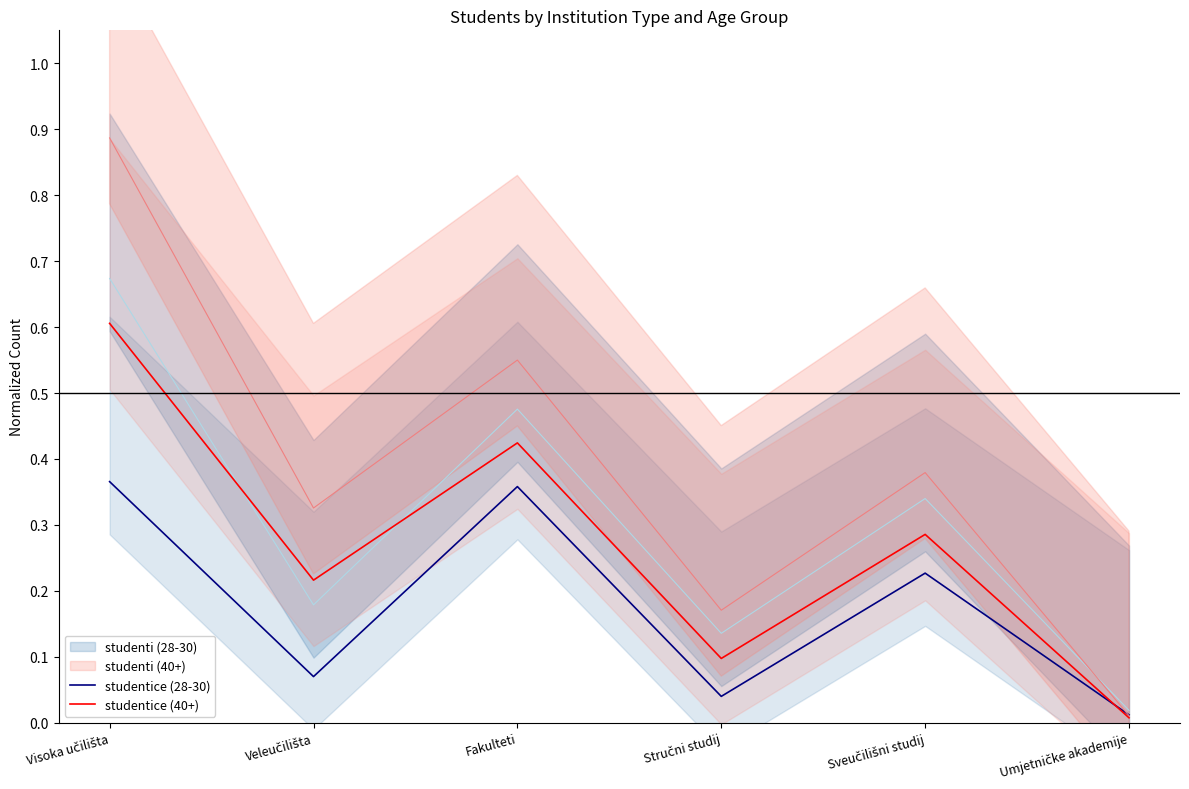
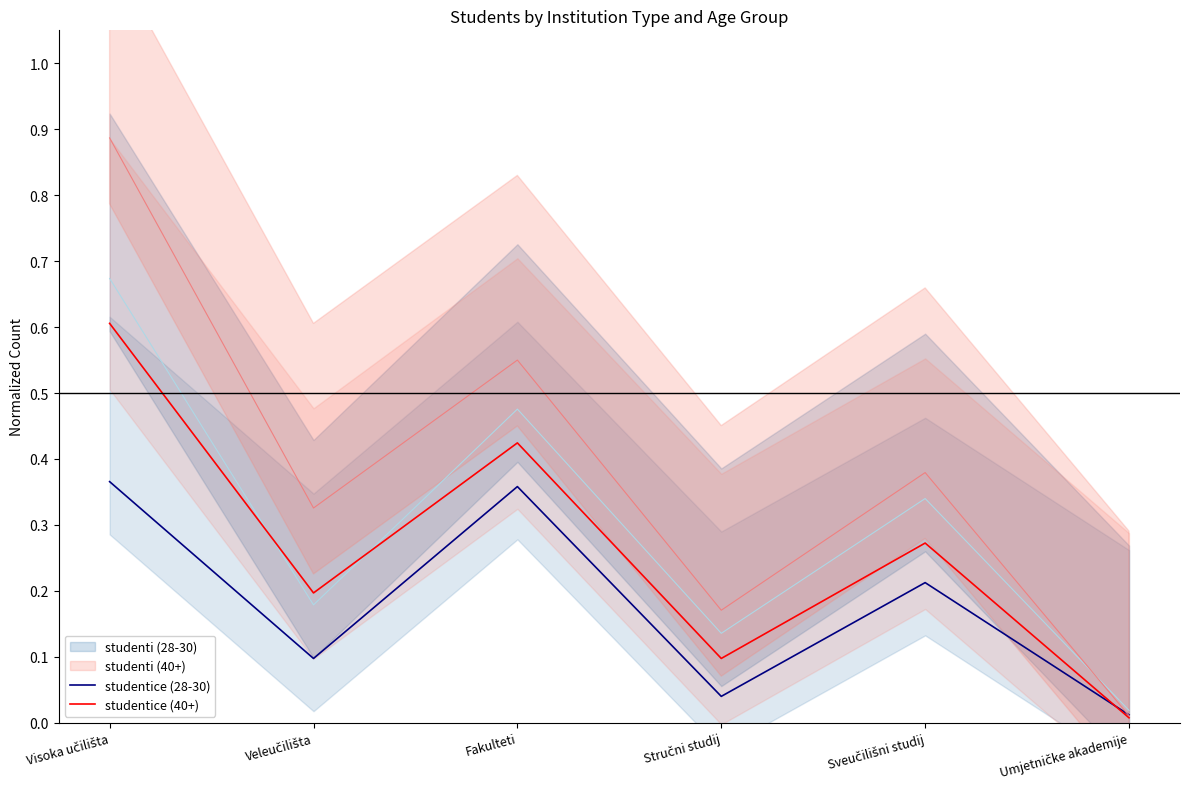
studentice (28-30), Veleučilišta: 0.07 -> 0.10
studentice (40+), Veleučilišta: 0.22 -> 0.20
studentice (28-30), Sveučilišni studij: 0.23 -> 0.21
studentice (40+), Sveučilišni studij: 0.29 -> 0.27
